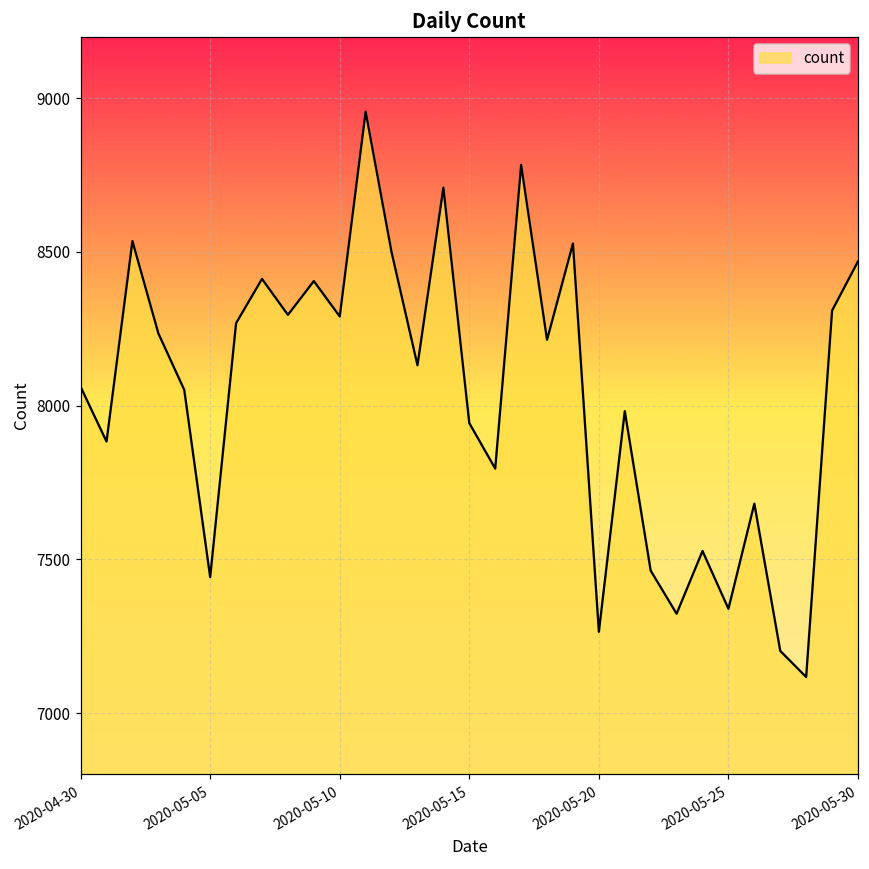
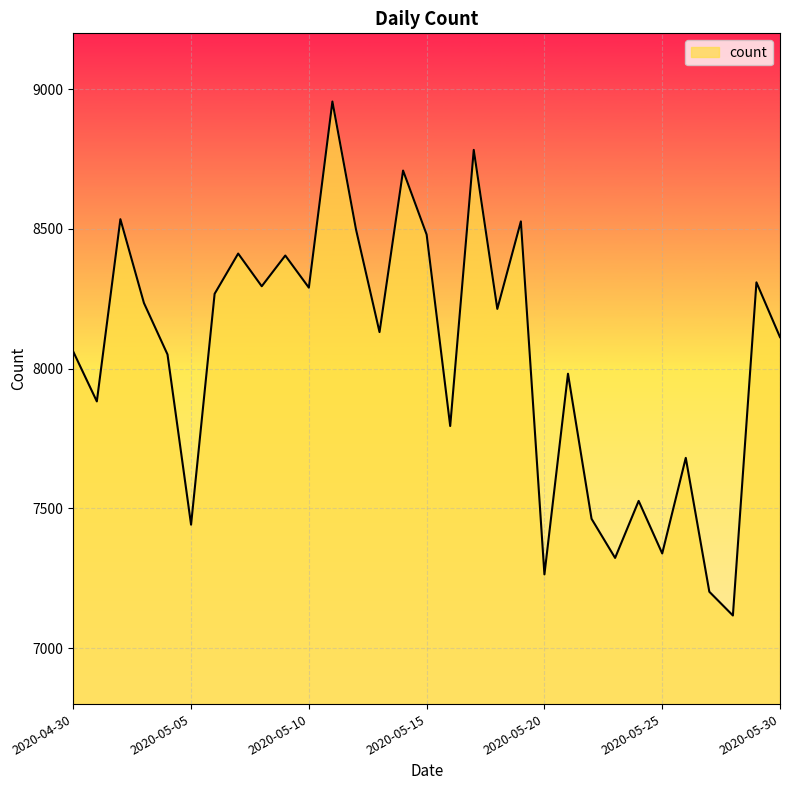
2020-05-15: 7940 -> 8480
2020-05-30: 8470 -> 8110
